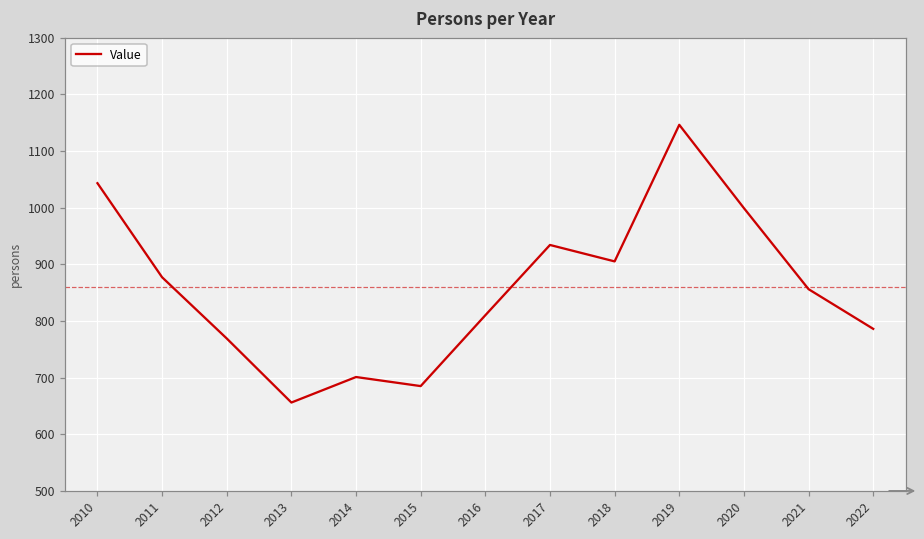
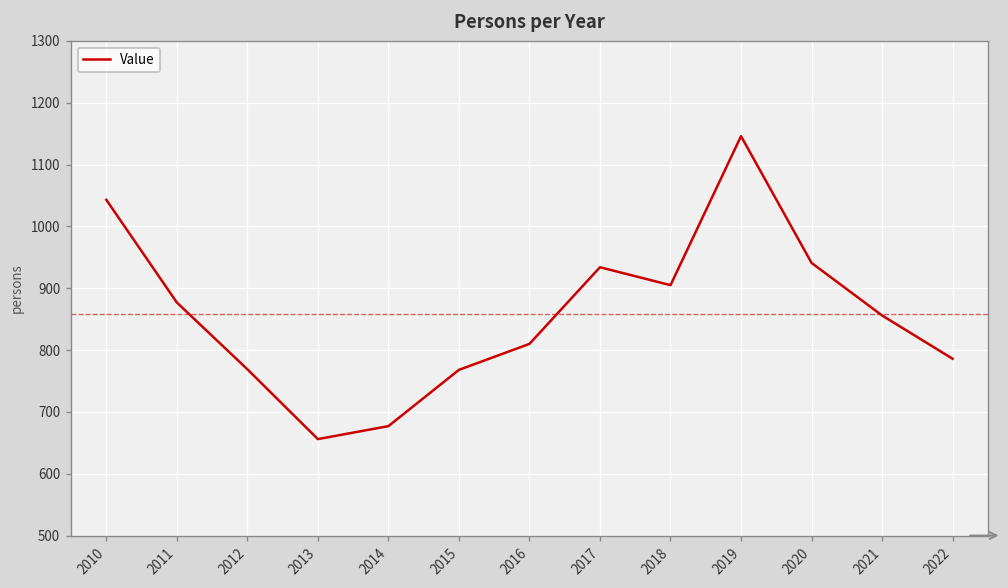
2014: 700 -> 680
2015: 690 -> 770
2020: 1000 -> 940
